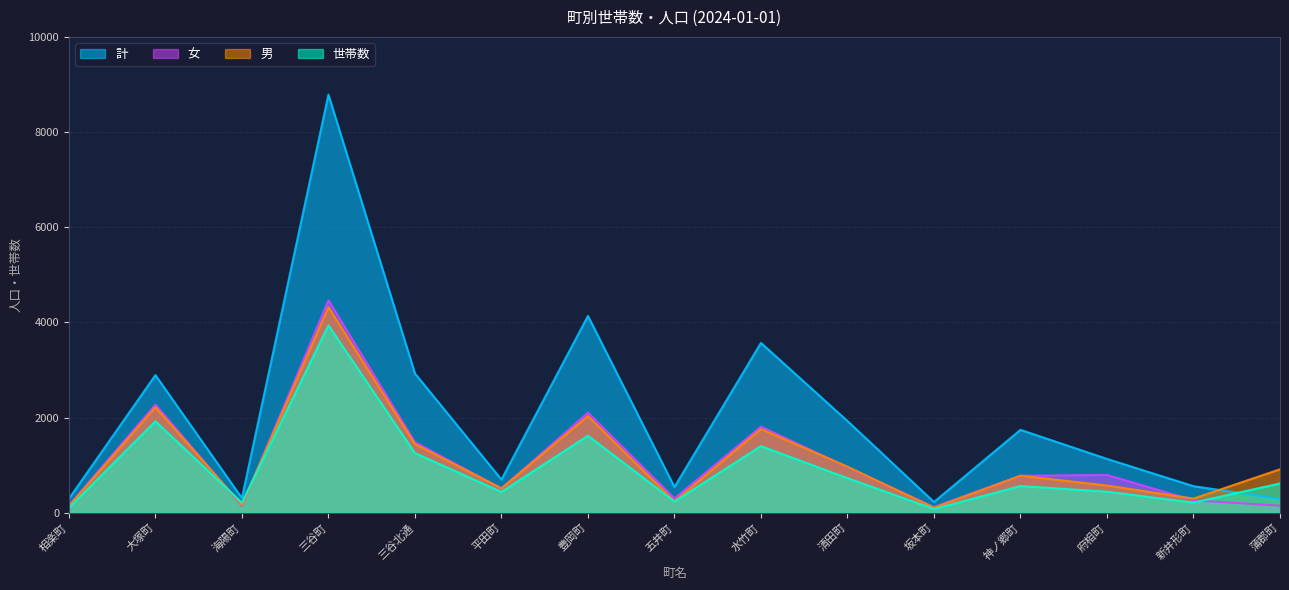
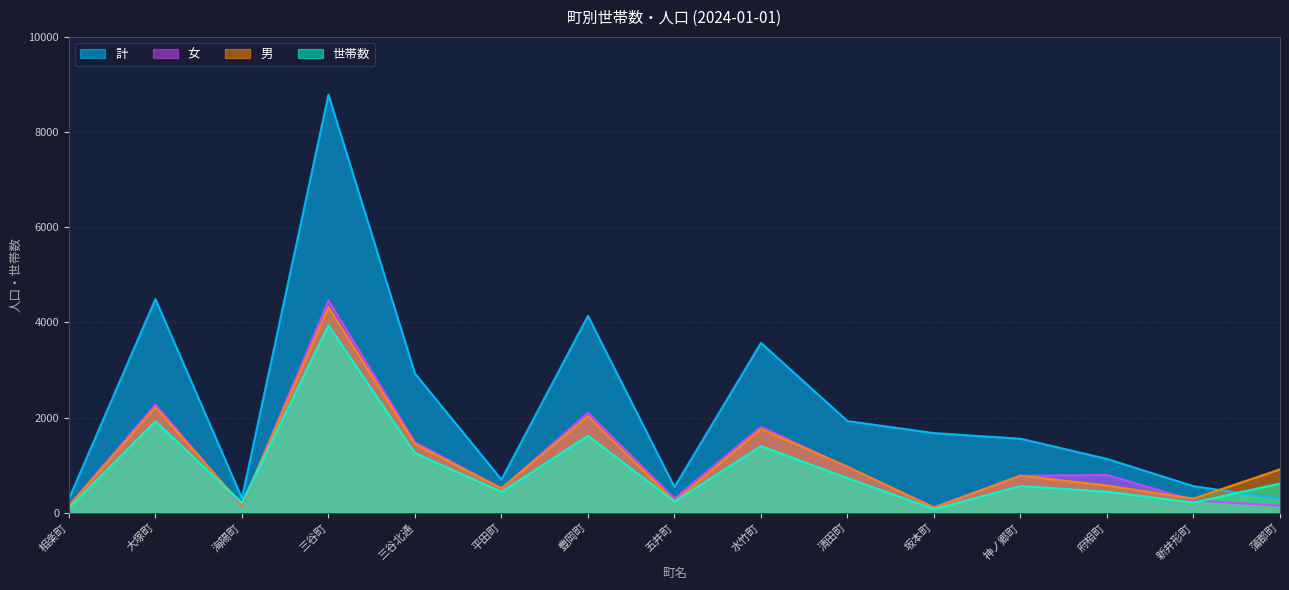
計, 大塚町: 2900 -> 4500
計, 坂本町: 200 -> 1700
計, 神ノ郷町: 1700 -> 1600
